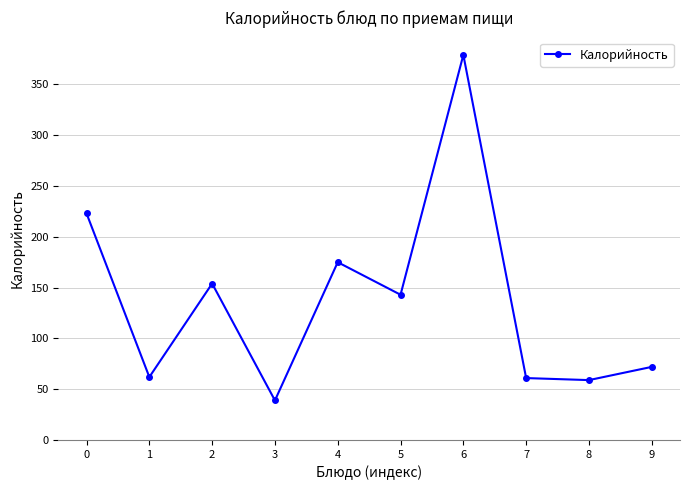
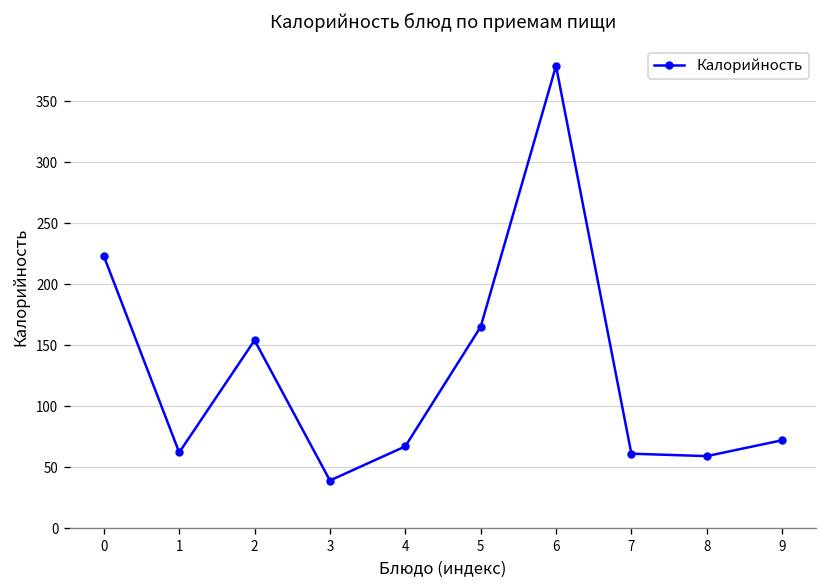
4: 175 -> 67
5: 143 -> 165
